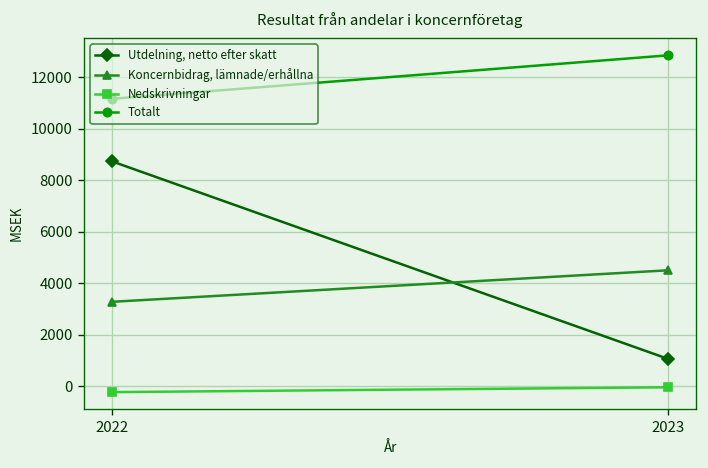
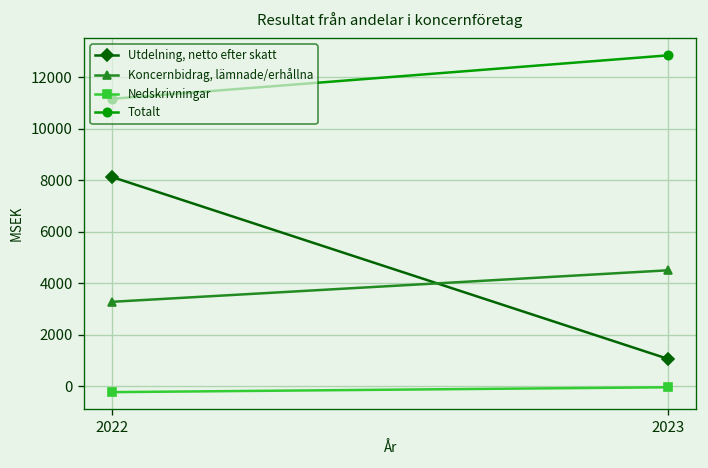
Utdelning, netto efter skatt, 2022: 8700 -> 8100
